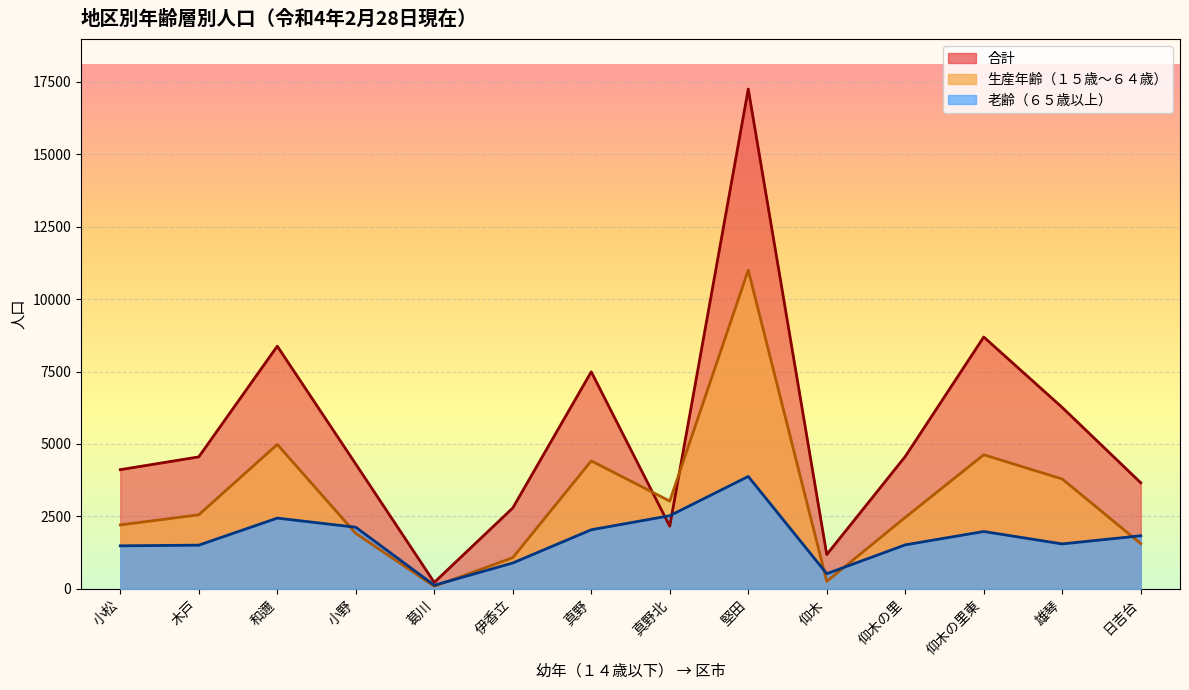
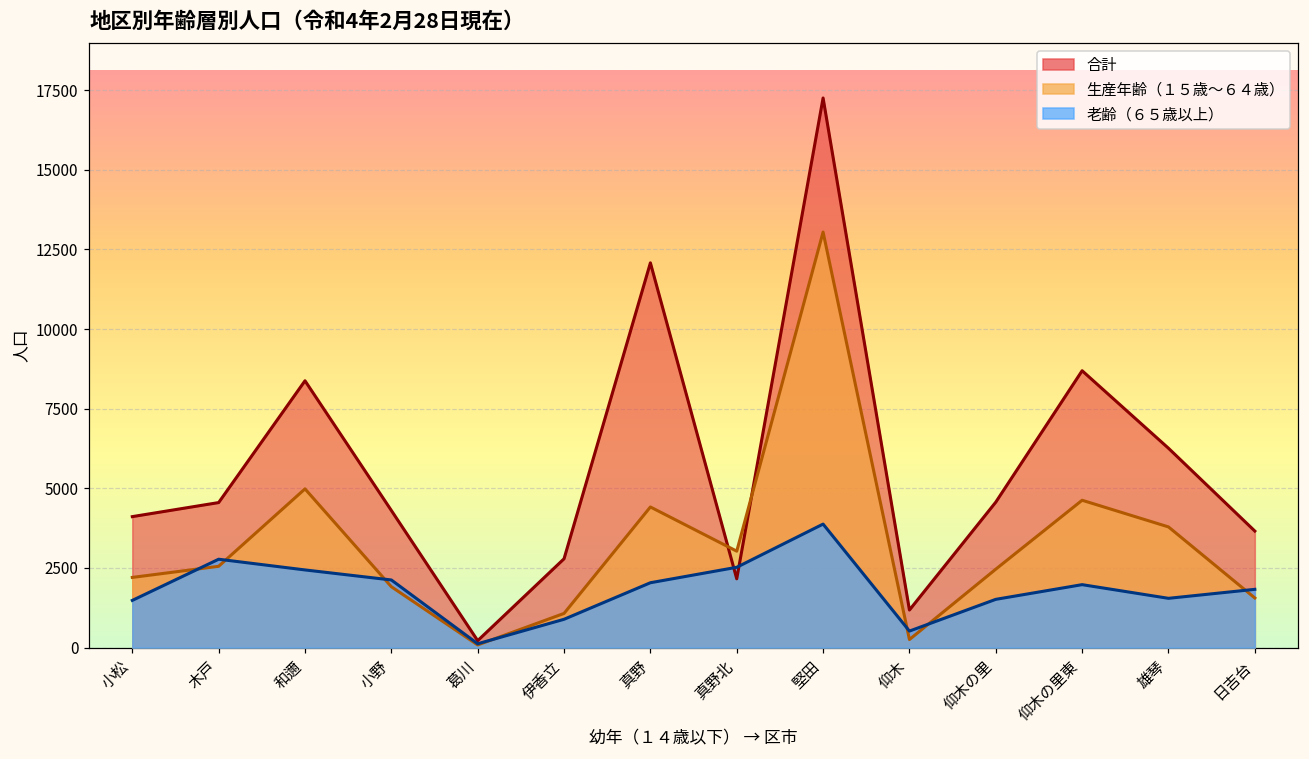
老齢（６５歳以上）, 木戸: 1500 -> 2800
合計, 真野: 7500 -> 12100
生産年齢（１５歳～６４歳）, 堅田: 11000 -> 13000
